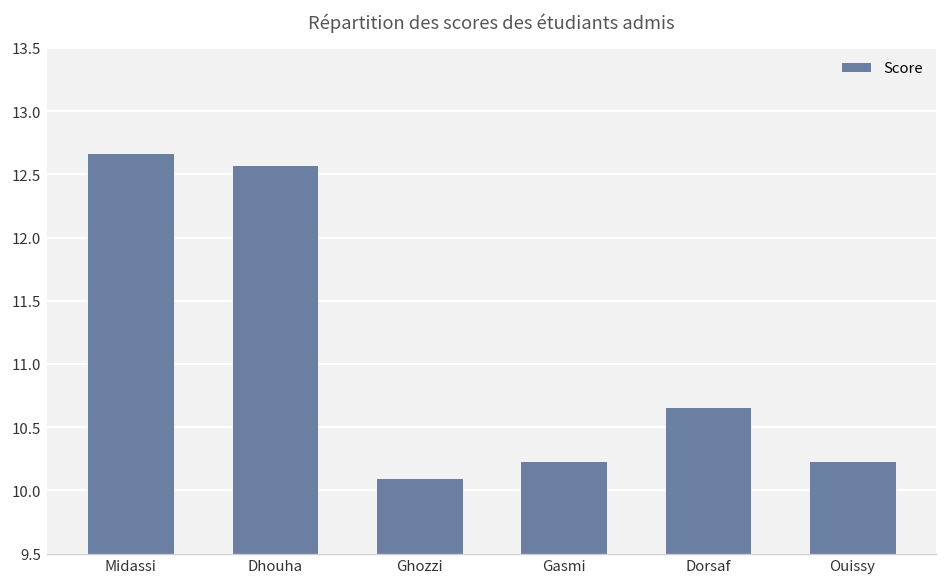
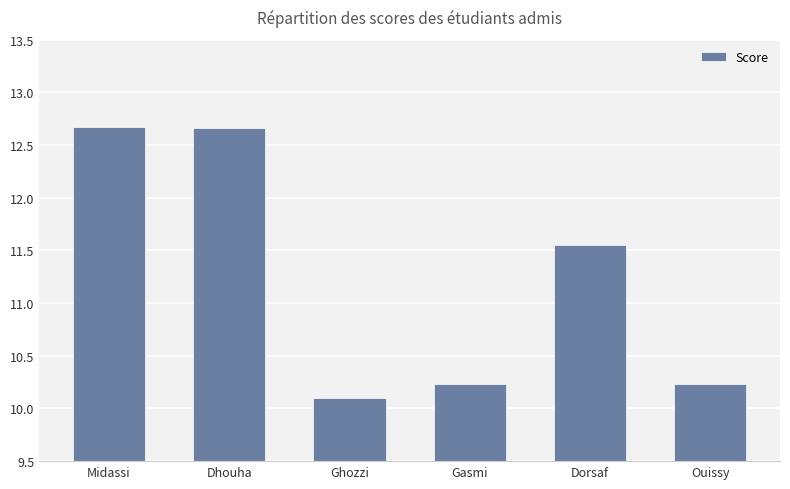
Dhouha: 12.57 -> 12.66
Dorsaf: 10.66 -> 11.55
